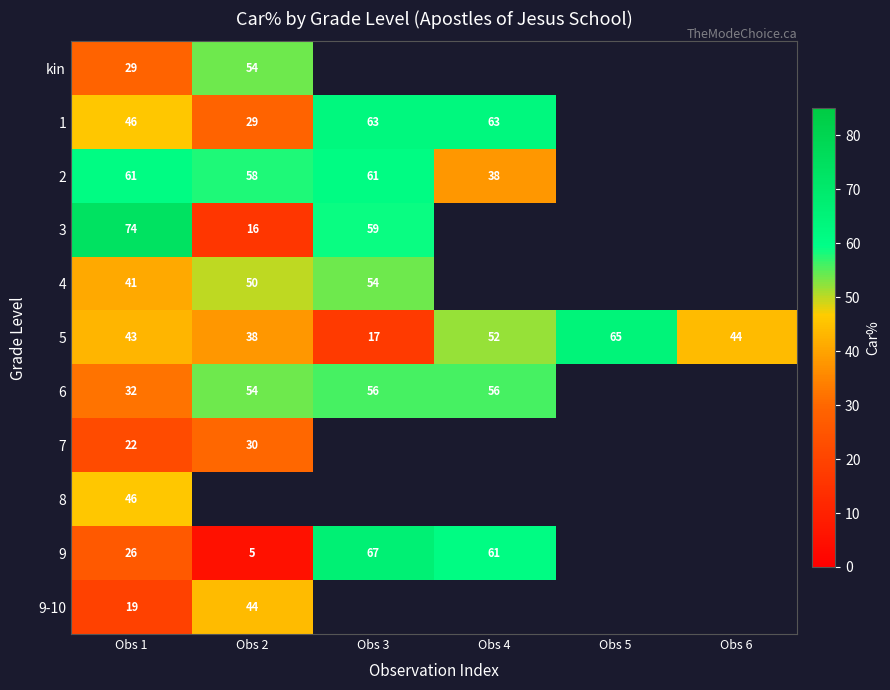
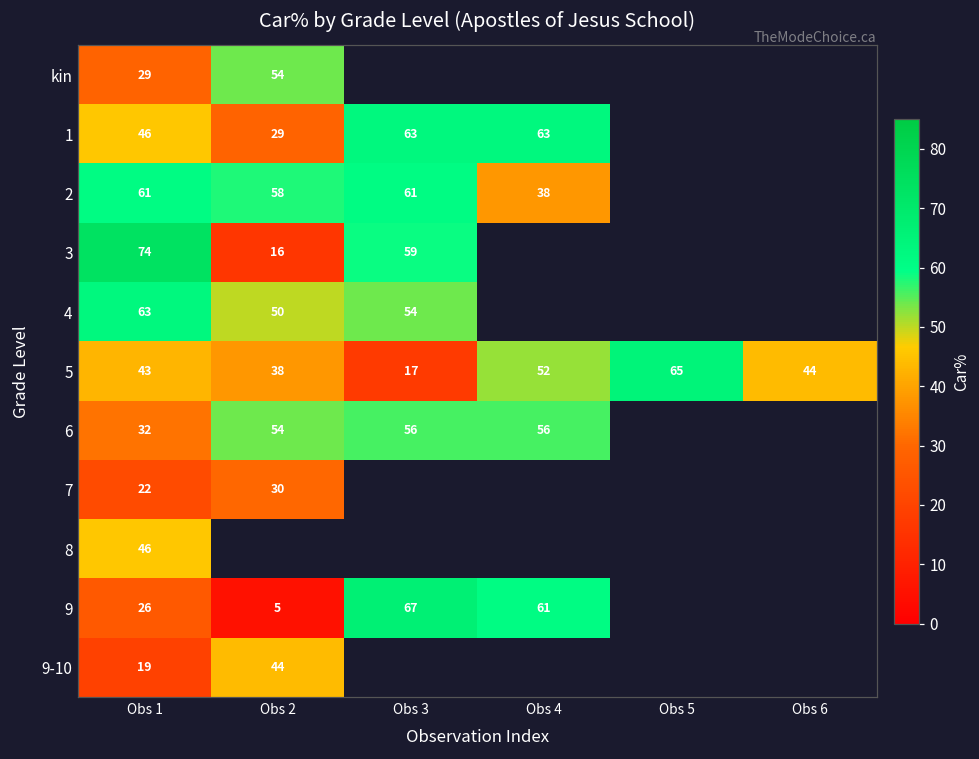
4, Obs 1: 41 -> 63
